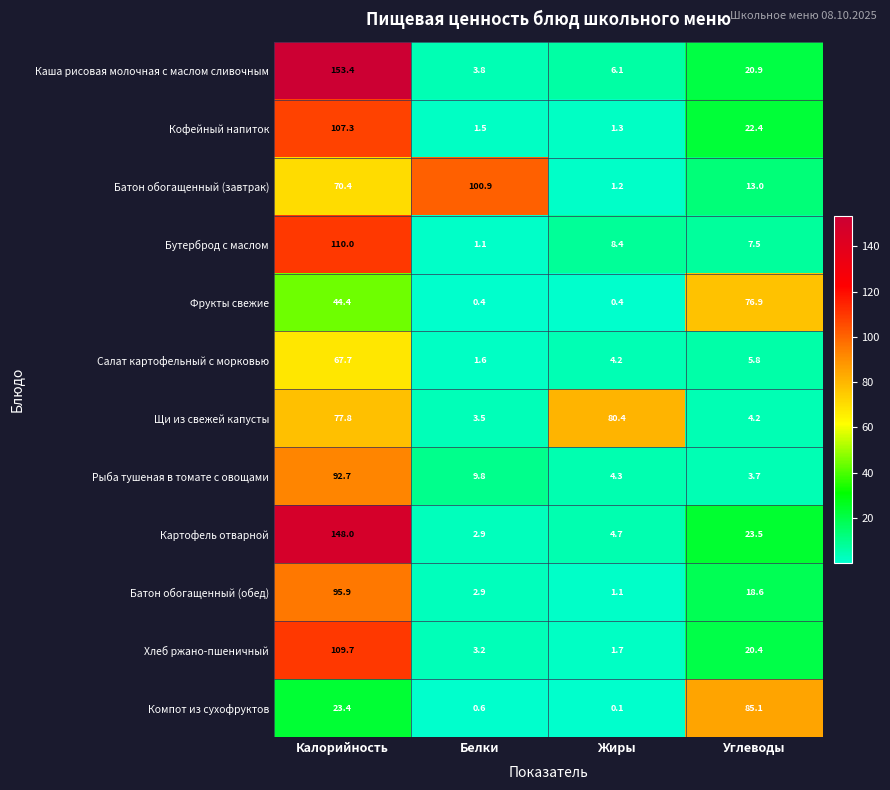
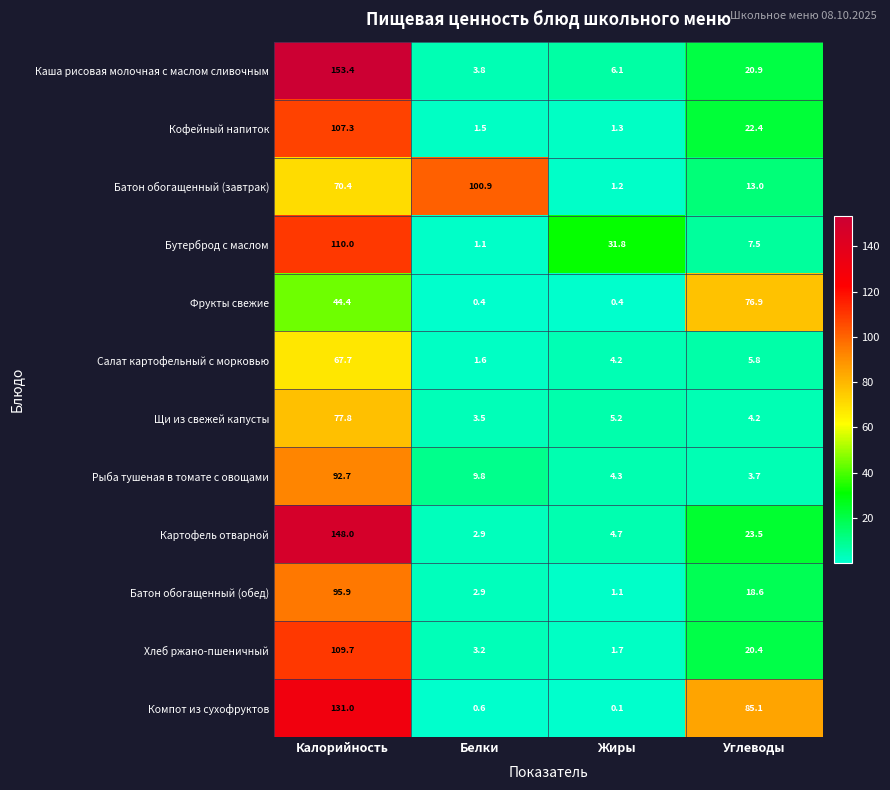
Бутерброд с маслом, Жиры: 8.4 -> 31.8
Щи из свежей капусты, Жиры: 80.4 -> 5.2
Компот из сухофруктов, Калорийность: 23.4 -> 131.0
